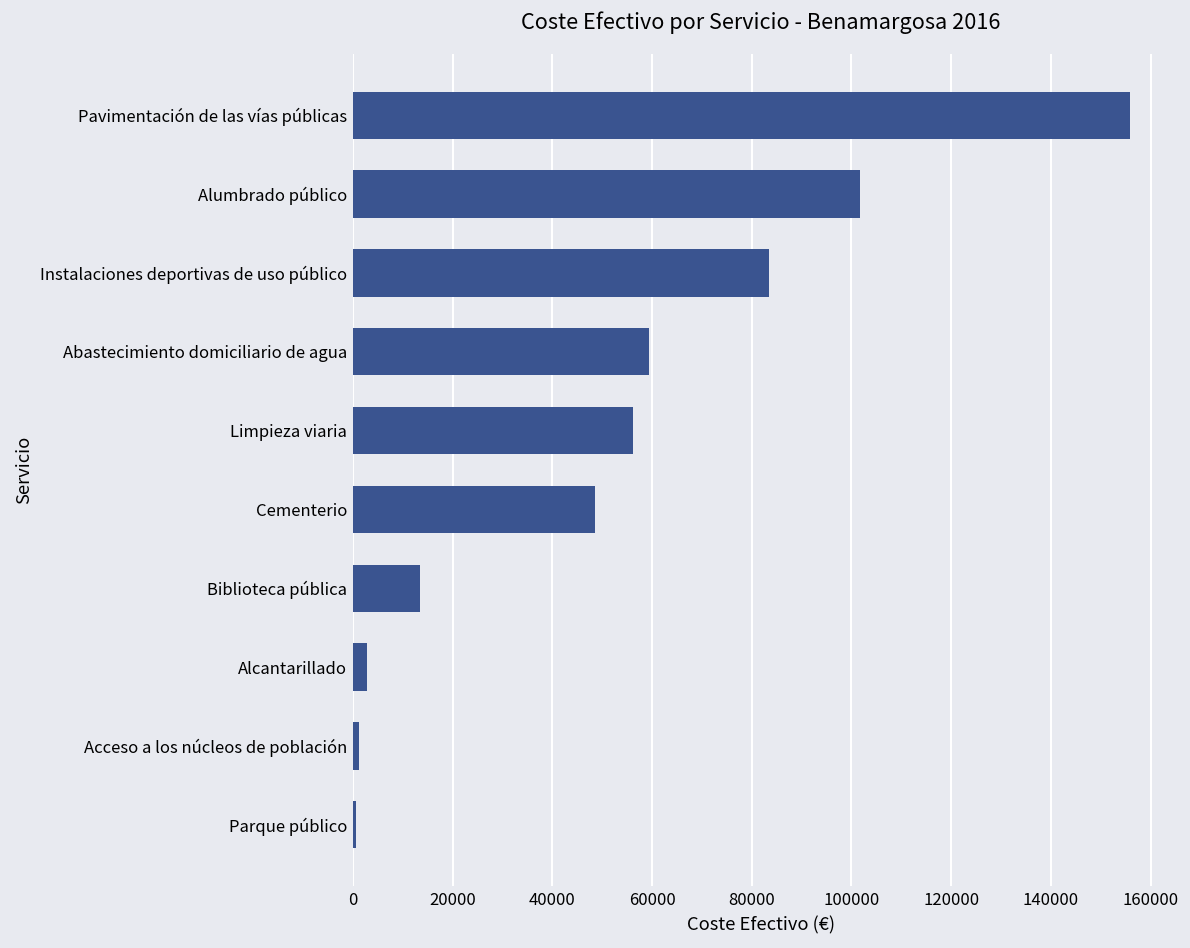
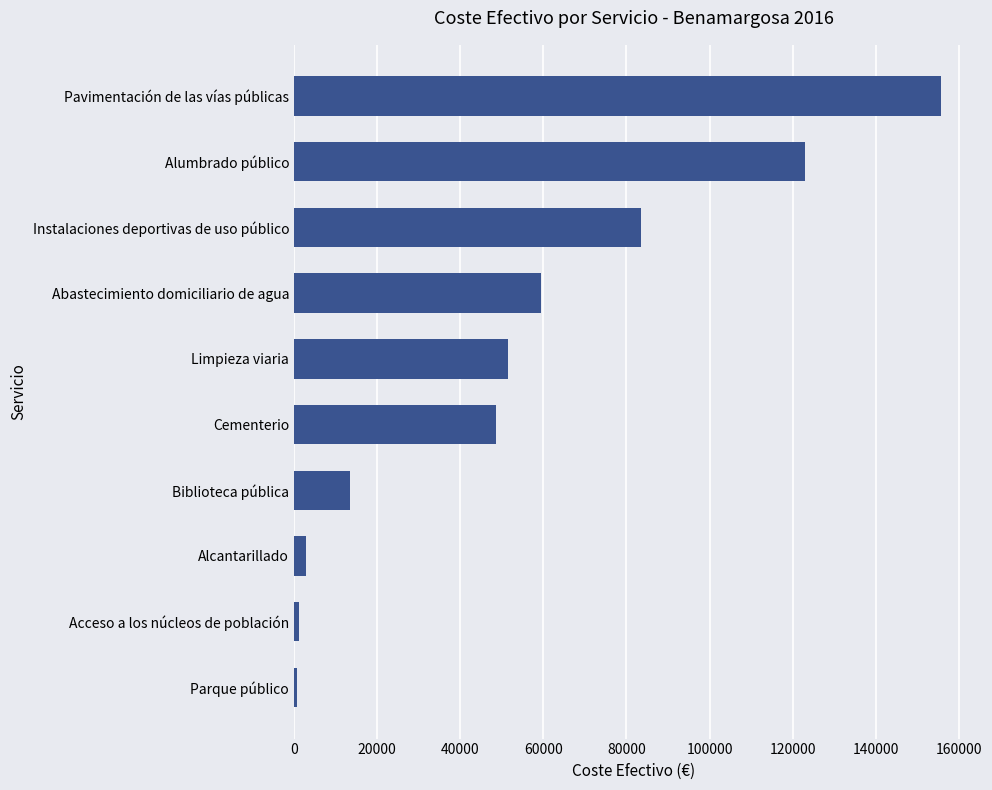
Alumbrado público: 102000 -> 123000
Limpieza viaria: 56000 -> 51000
